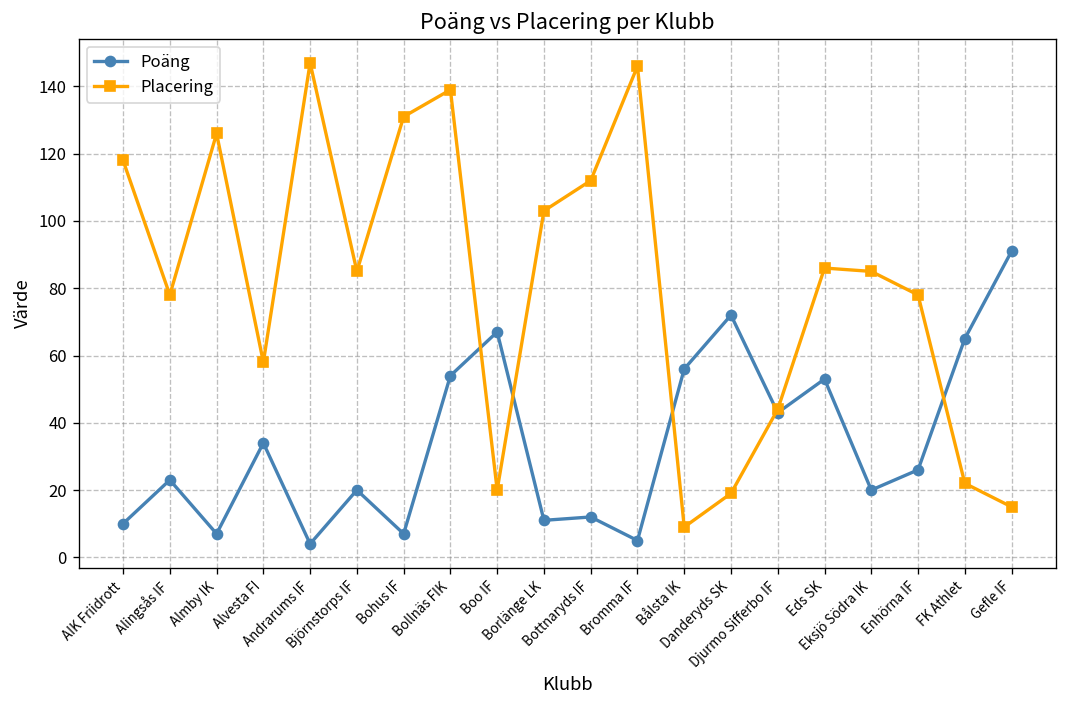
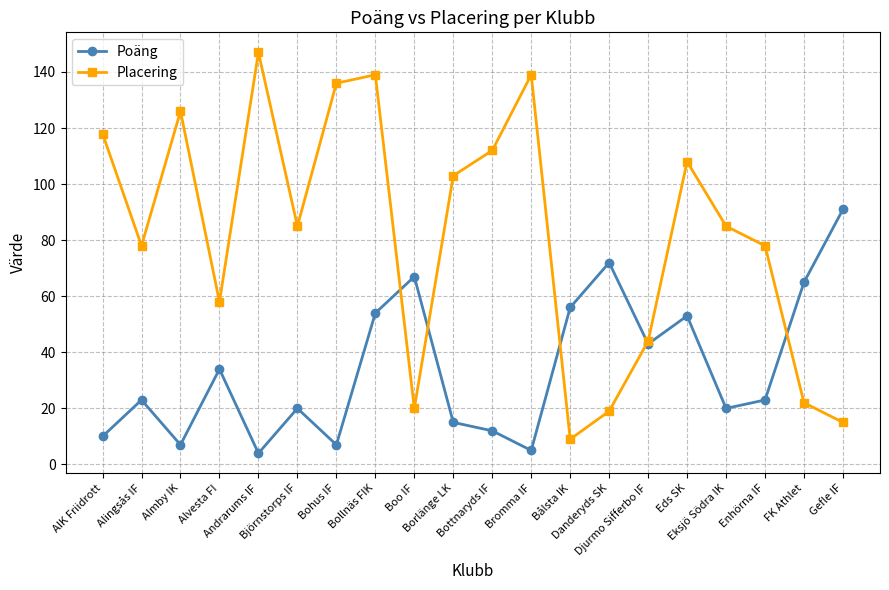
Placering, Bohus IF: 131 -> 136
Poäng, Borlänge LK: 11 -> 15
Placering, Bromma IF: 146 -> 139
Placering, Eds SK: 86 -> 108
Poäng, Enhörna IF: 26 -> 23
